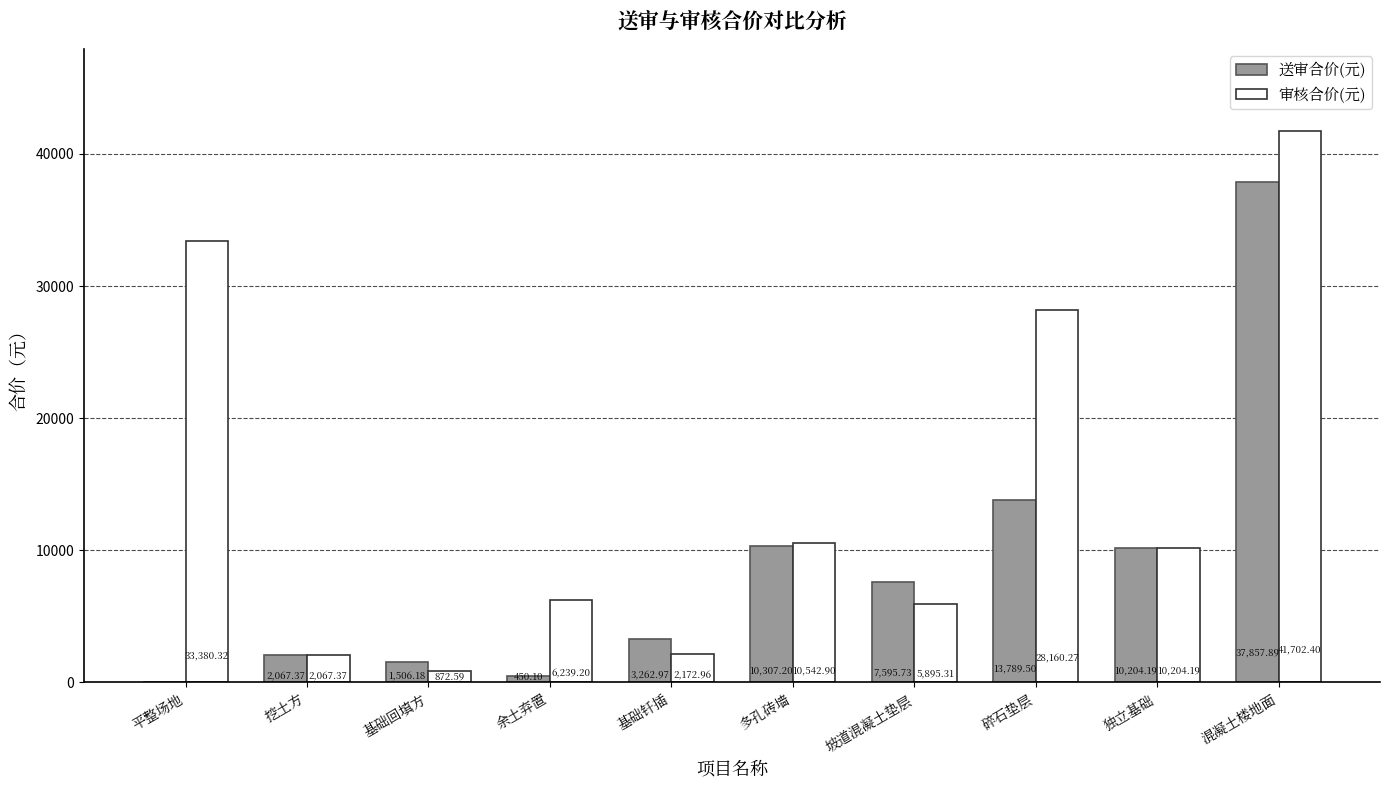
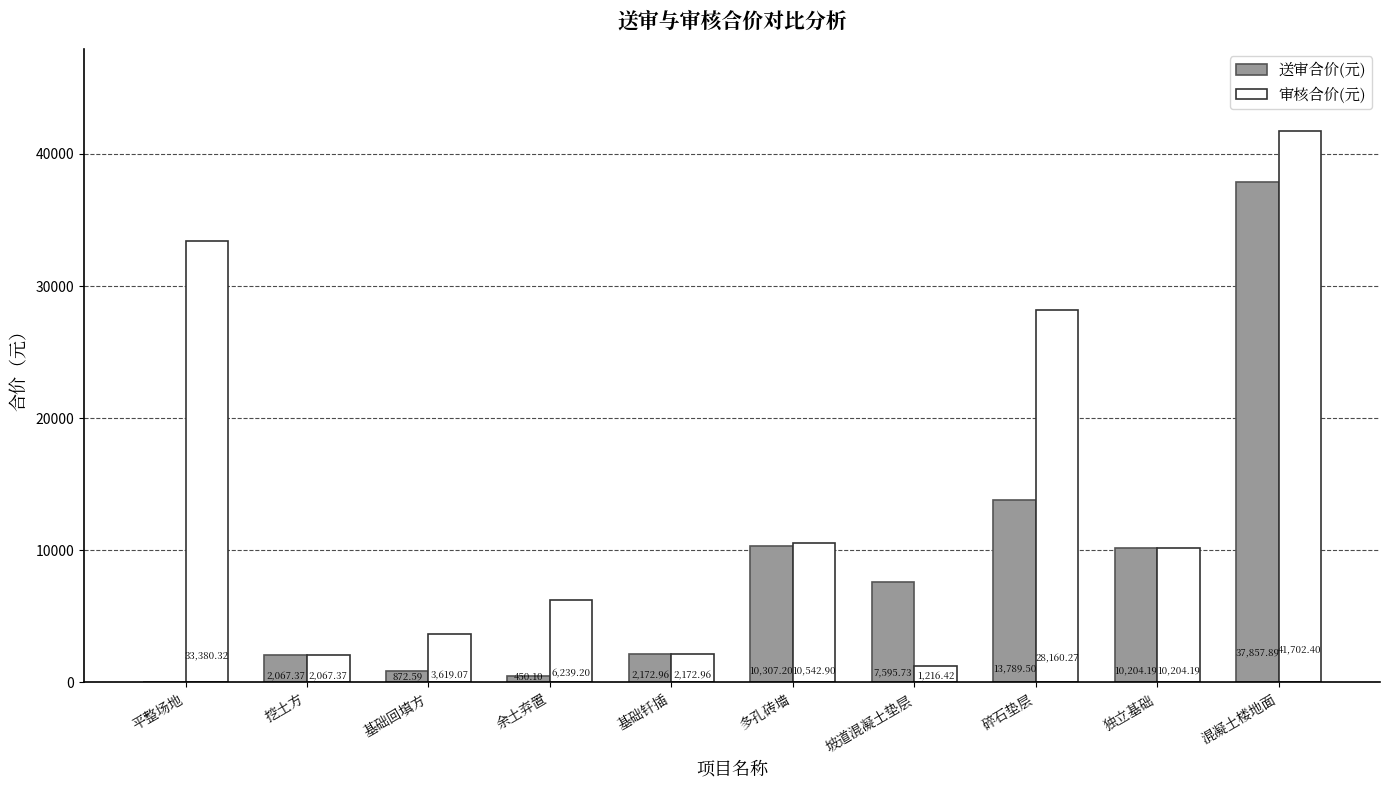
送审合价(元), 基础回填方: 1,506.18 -> 872.59
审核合价(元), 基础回填方: 872.59 -> 3,619.07
送审合价(元), 基础钎插: 3,262.97 -> 2,172.96
审核合价(元), 坡道混凝土垫层: 5,895.31 -> 1,216.42
